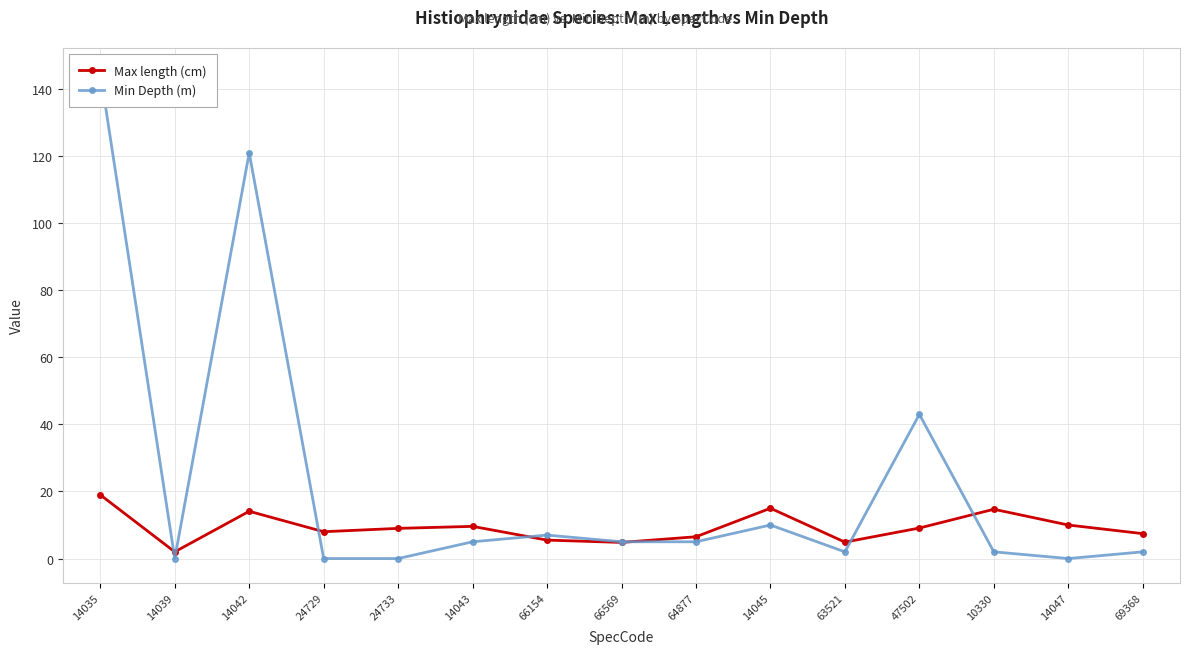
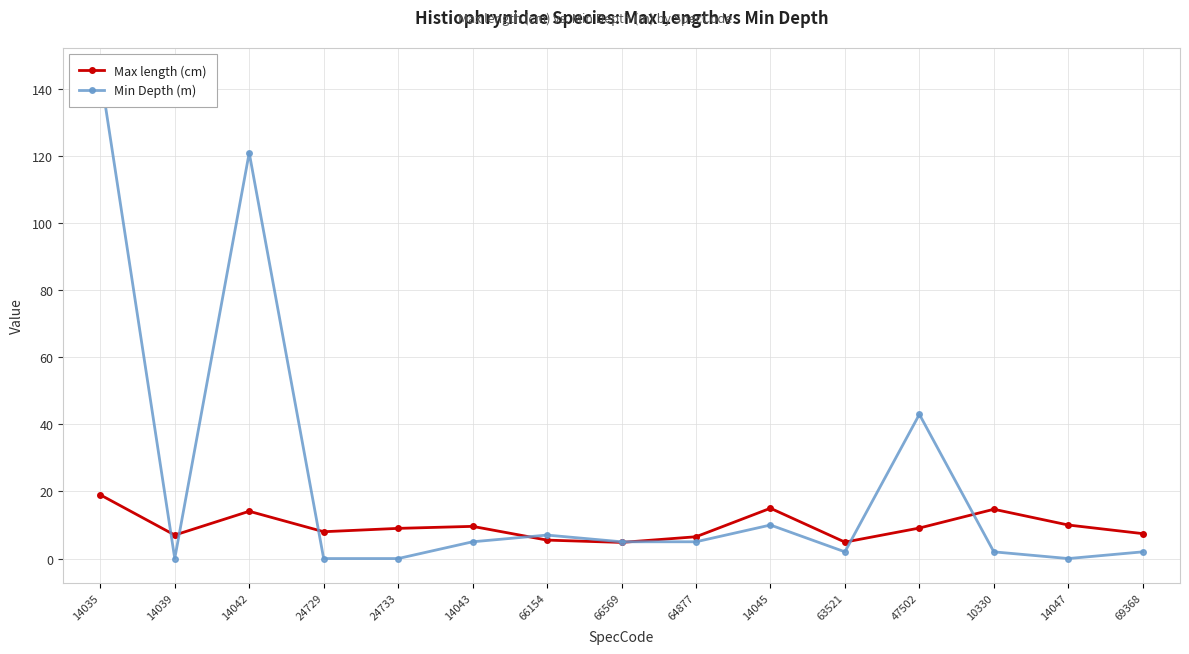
Max length (cm), 14039: 2 -> 7
